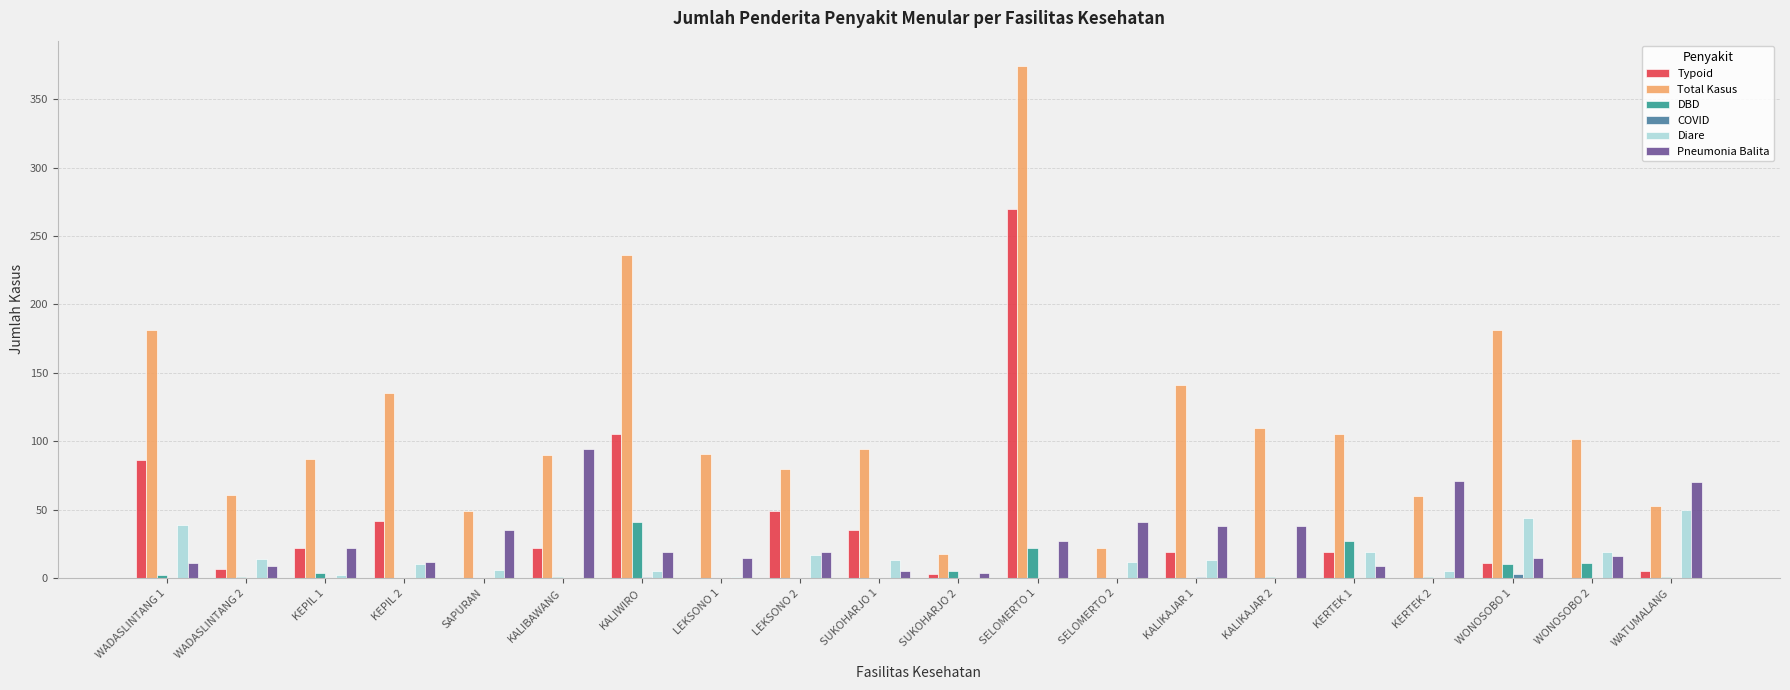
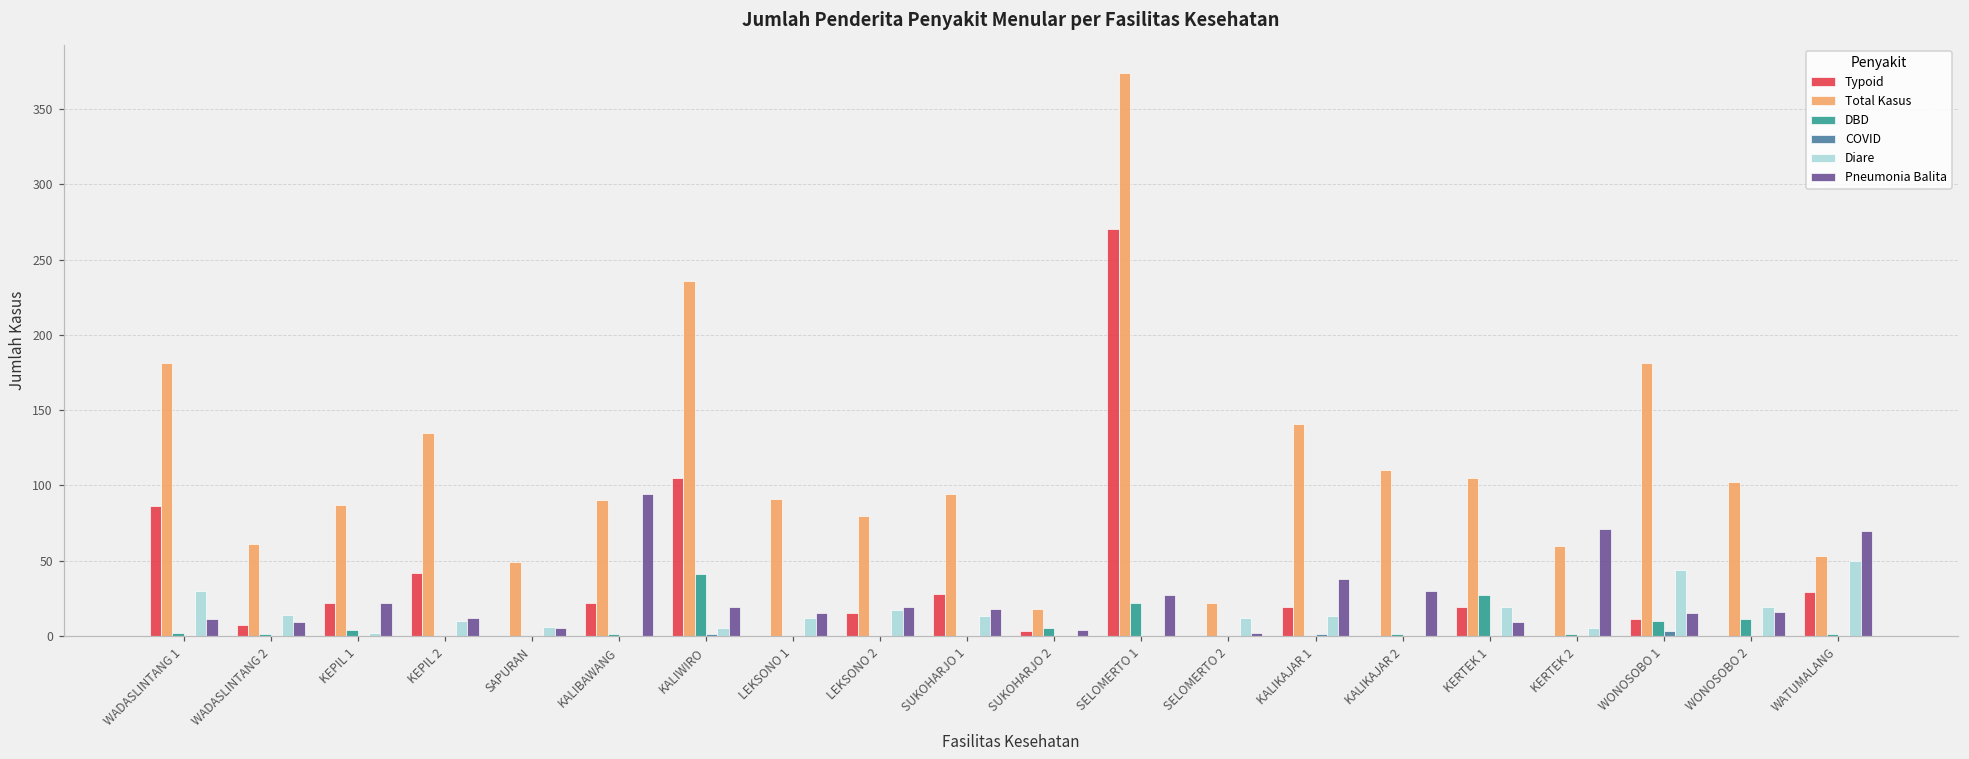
Diare, WADASLINTANG 1: 39 -> 30
Pneumonia Balita, SAPURAN: 35 -> 5
Diare, LEKSONO 1: 1 -> 12
Typoid, LEKSONO 2: 49 -> 15
Typoid, SUKOHARJO 1: 35 -> 28
Pneumonia Balita, SUKOHARJO 1: 5 -> 18
Pneumonia Balita, SELOMERTO 2: 41 -> 2
Pneumonia Balita, KALIKAJAR 2: 38 -> 30
Typoid, WATUMALANG: 5 -> 29
